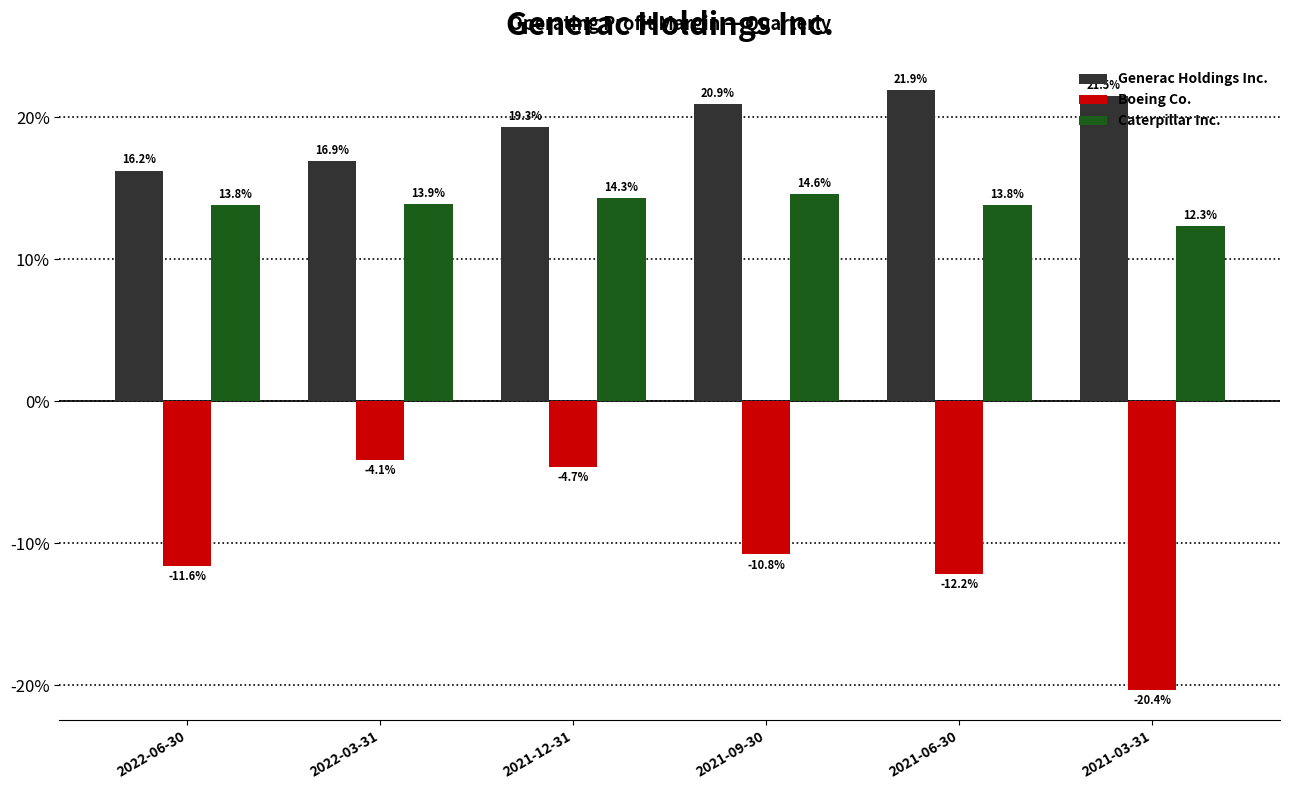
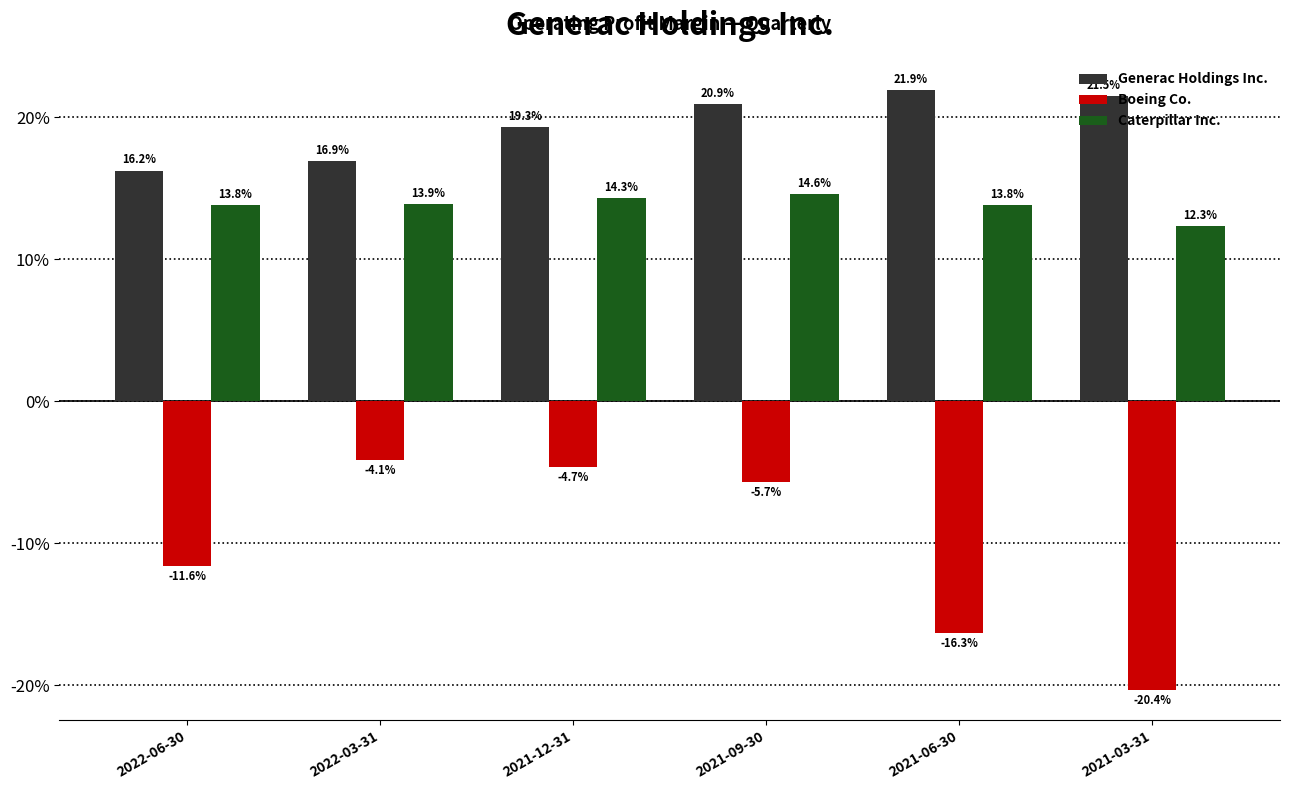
Boeing Co., 2021-09-30: -10.8% -> -5.7%
Boeing Co., 2021-06-30: -12.2% -> -16.3%
